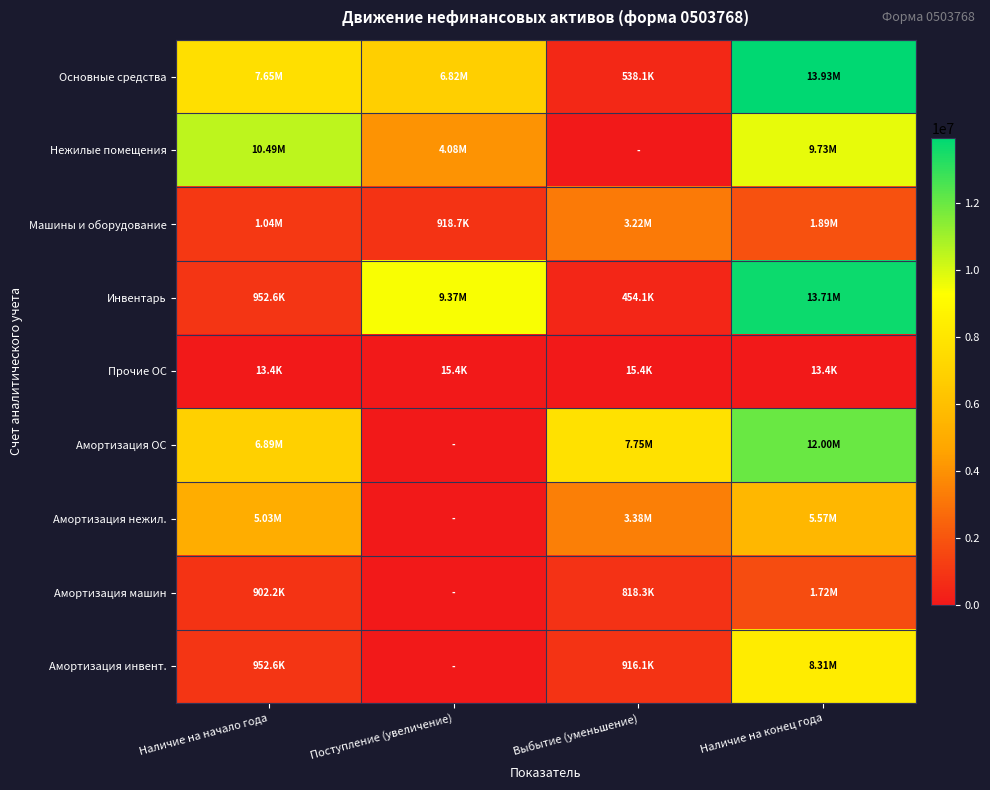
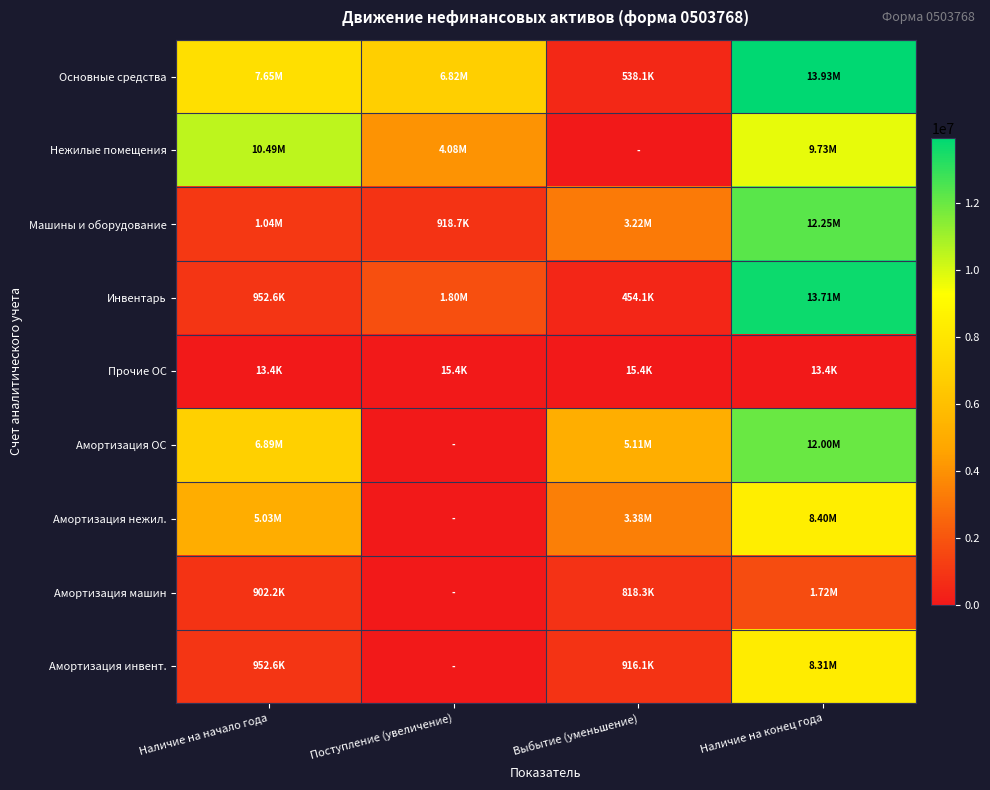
Машины и оборудование, Наличие на конец года: 1.89M -> 12.25M
Инвентарь, Поступление (увеличение): 9.37M -> 1.80M
Амортизация ОС, Выбытие (уменьшение): 7.75M -> 5.11M
Амортизация нежил., Наличие на конец года: 5.57M -> 8.40M
